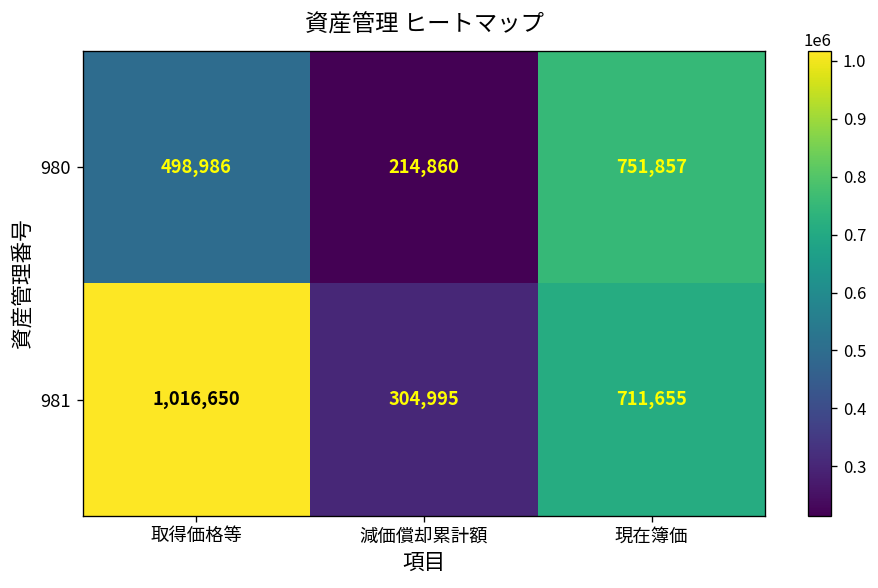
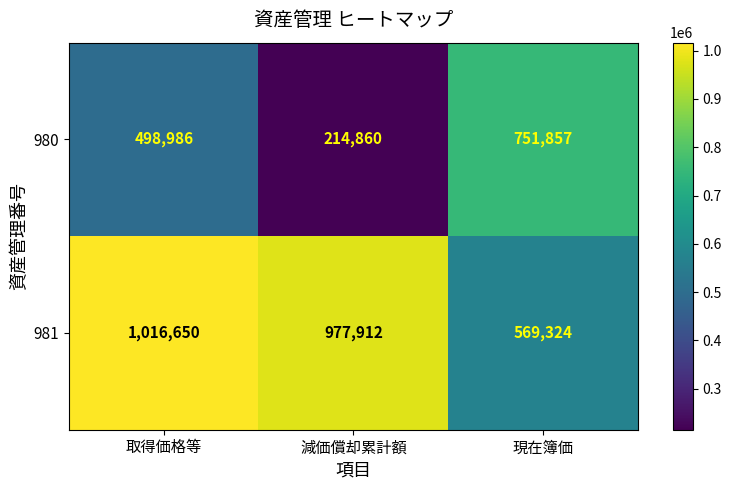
981, 減価償却累計額: 304,995 -> 977,912
981, 現在簿価: 711,655 -> 569,324
